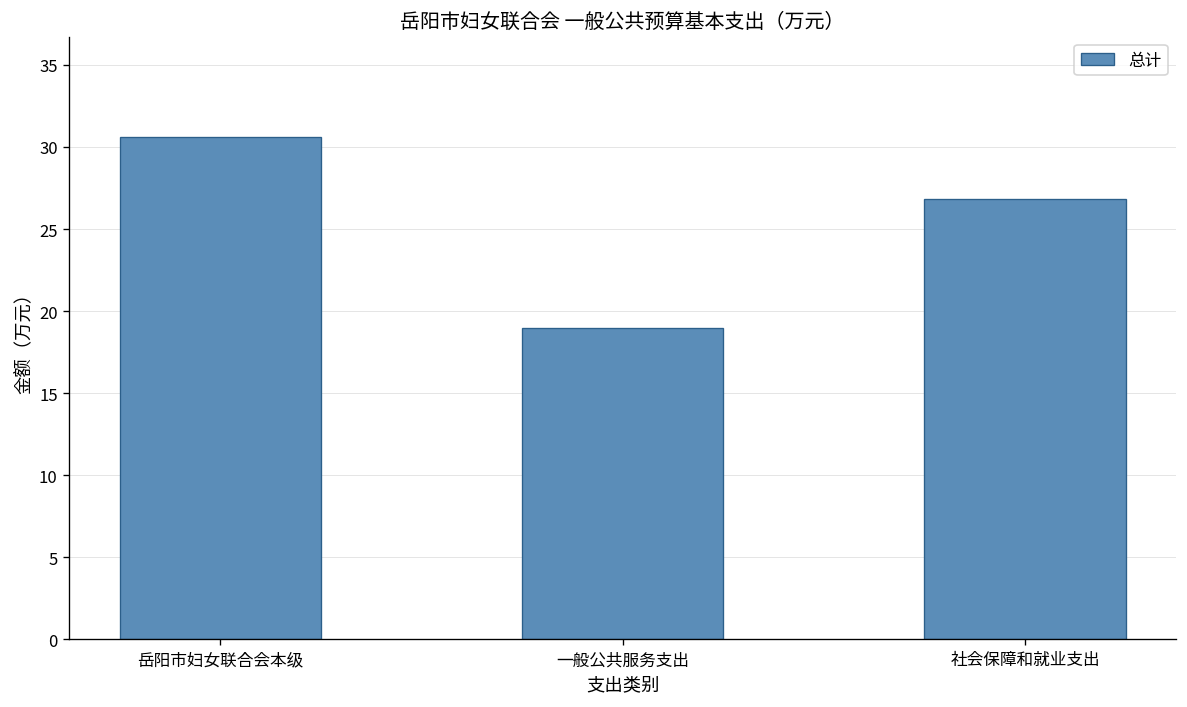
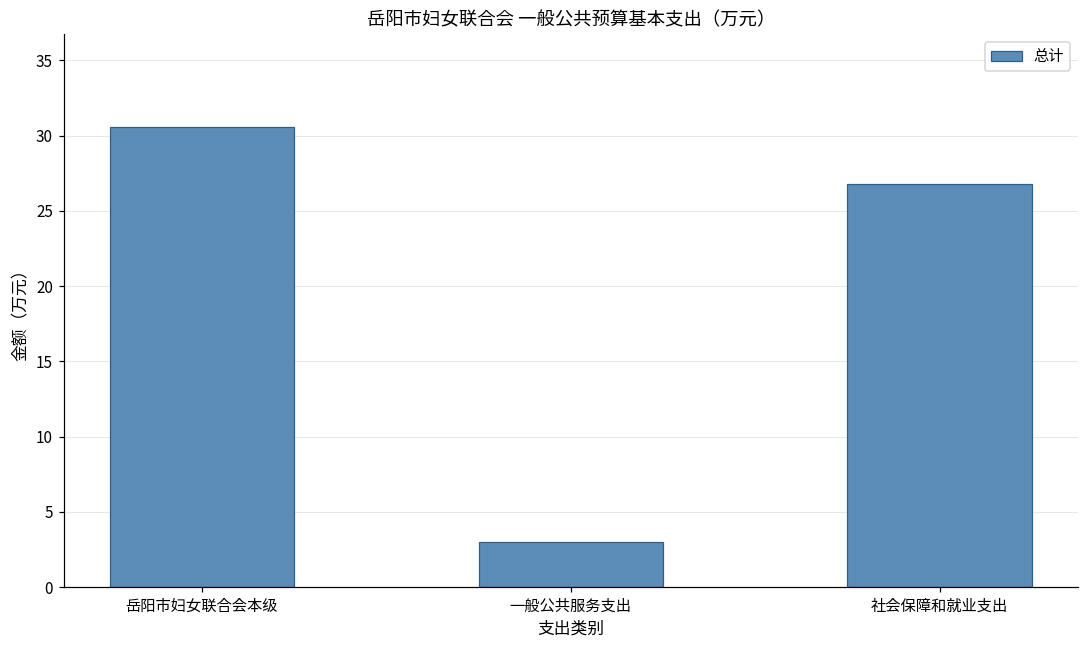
一般公共服务支出: 18.9 -> 3.0
